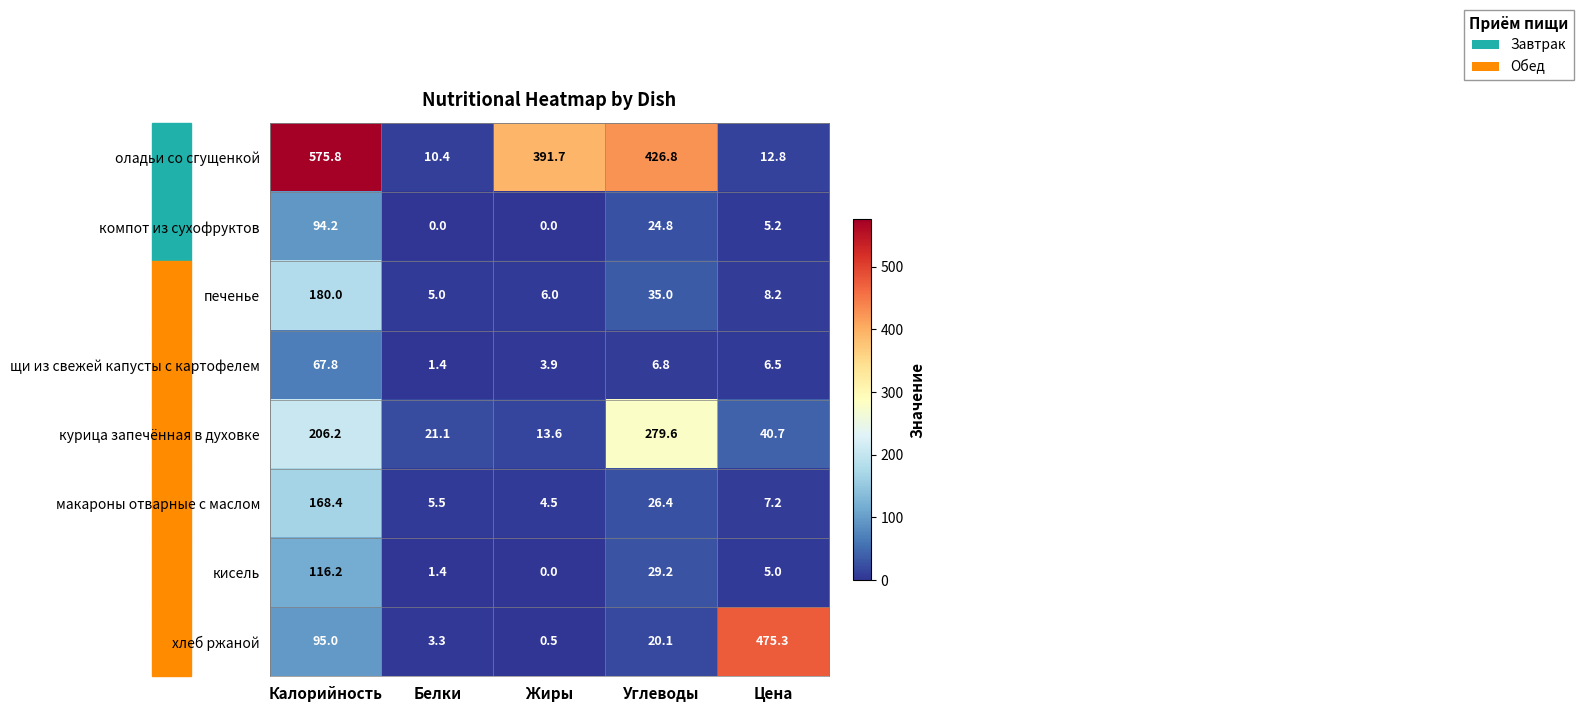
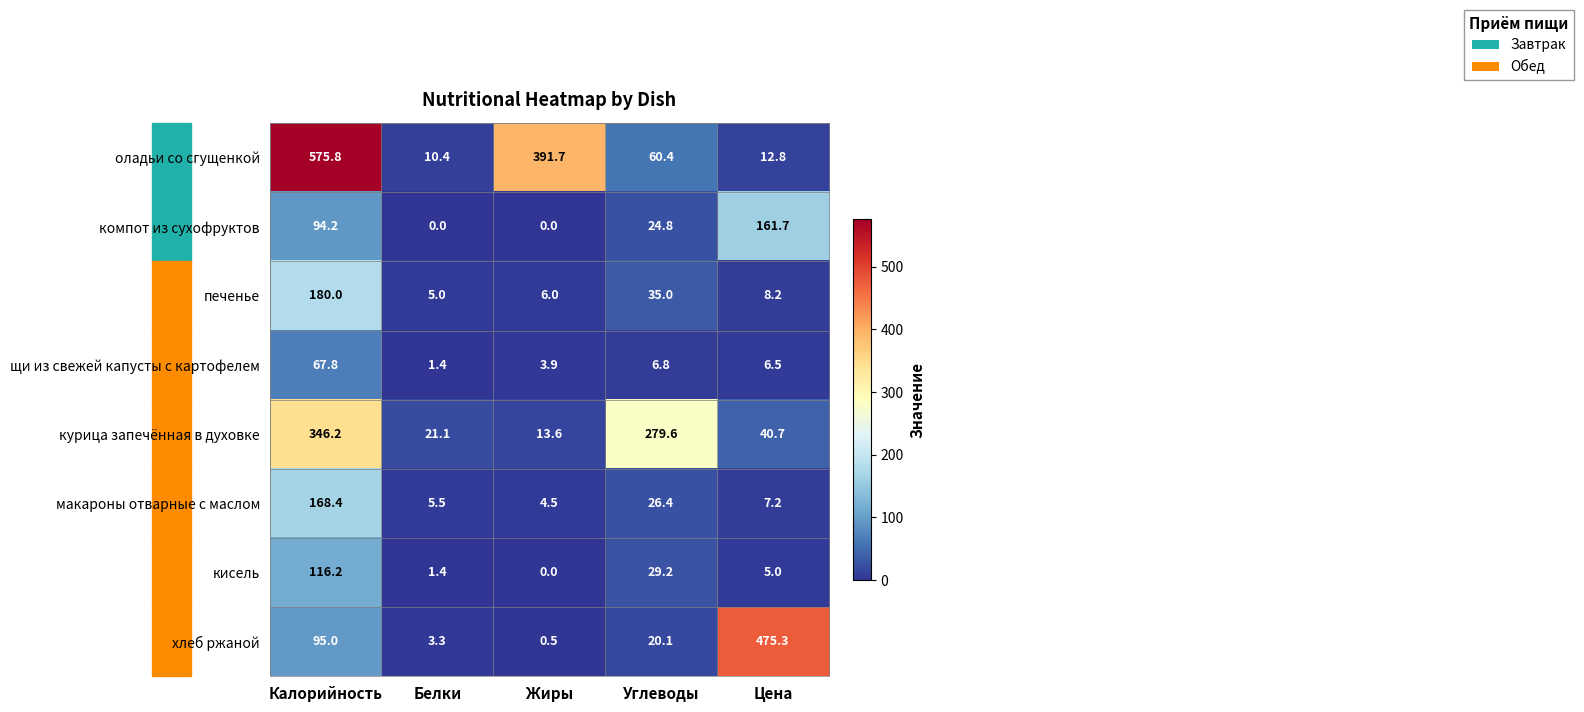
оладьи со сгущенкой, Углеводы: 426.8 -> 60.4
компот из сухофруктов, Цена: 5.2 -> 161.7
курица запечённая в духовке, Калорийность: 206.2 -> 346.2
